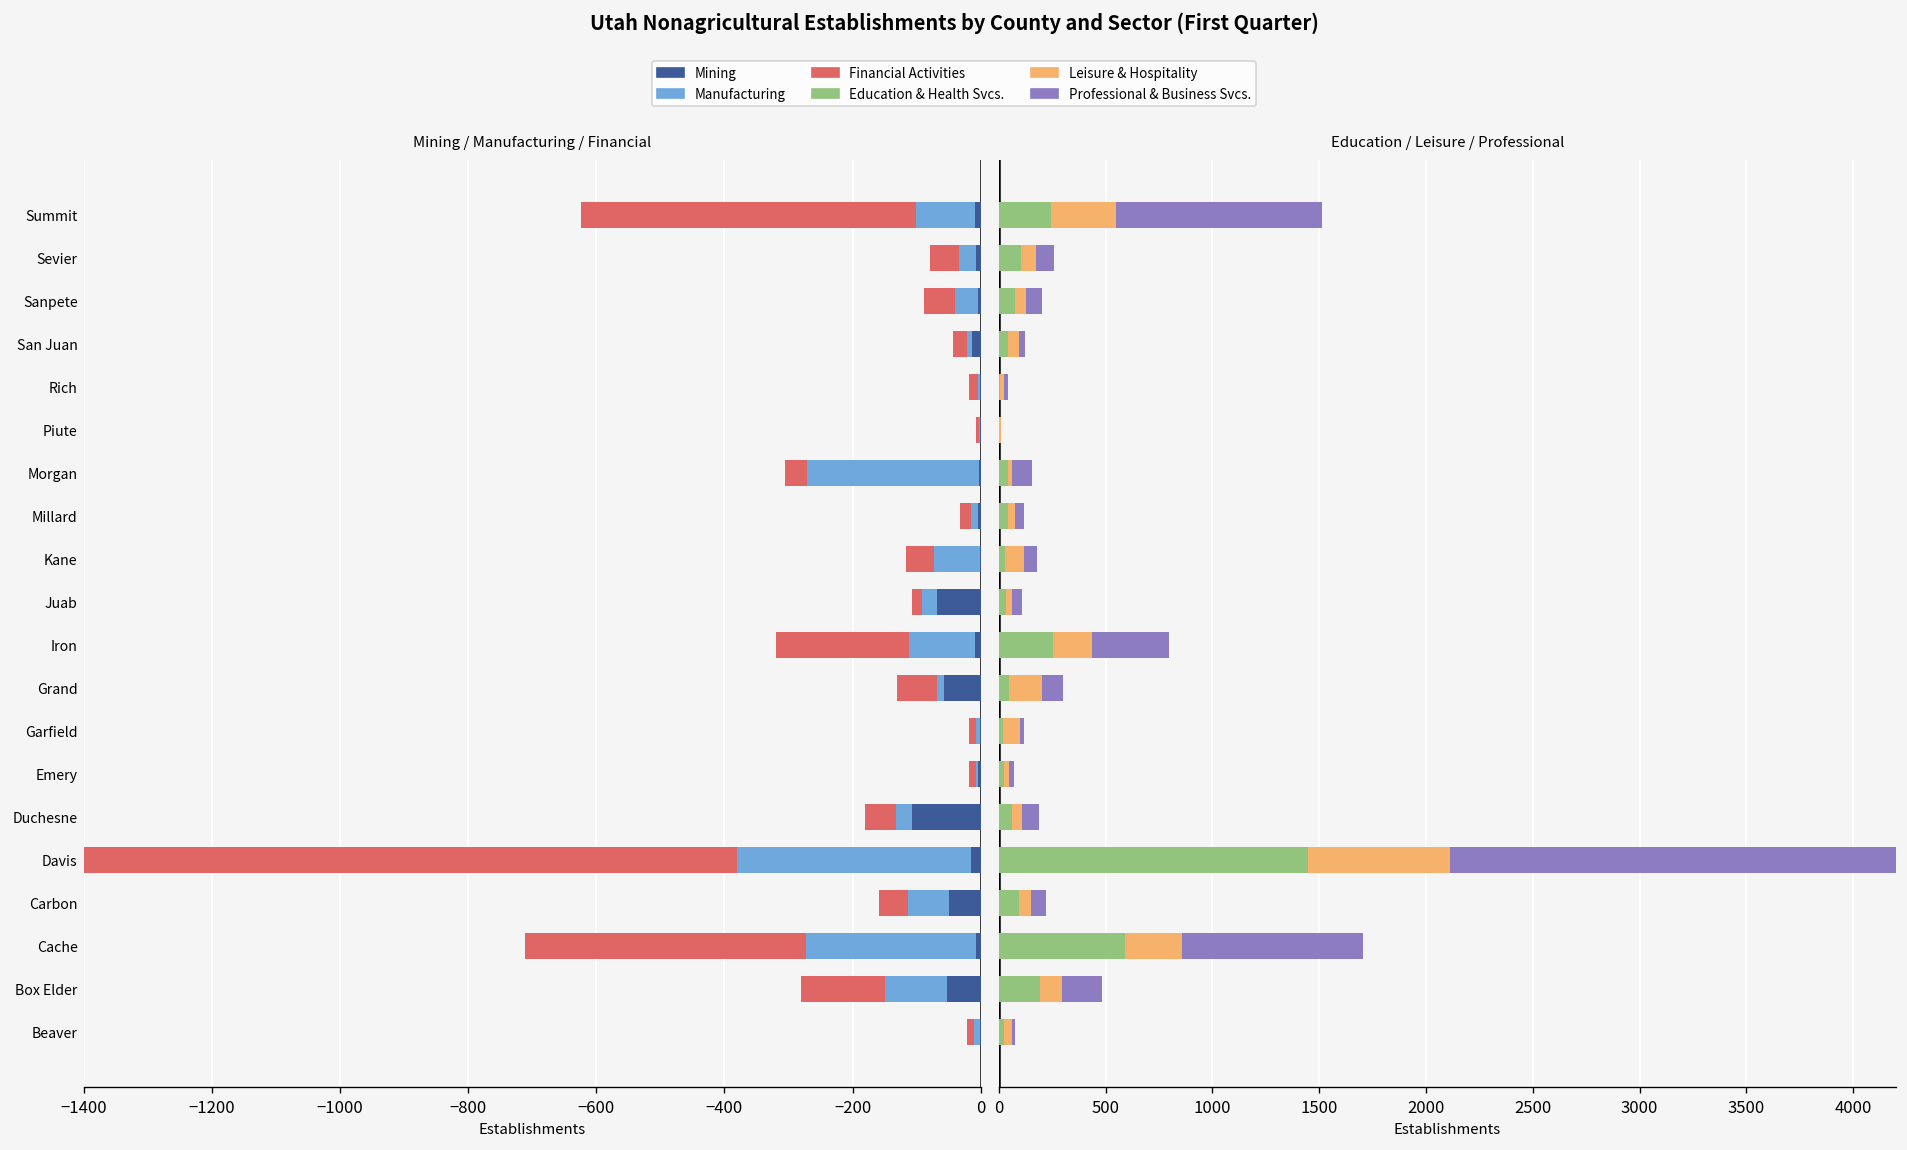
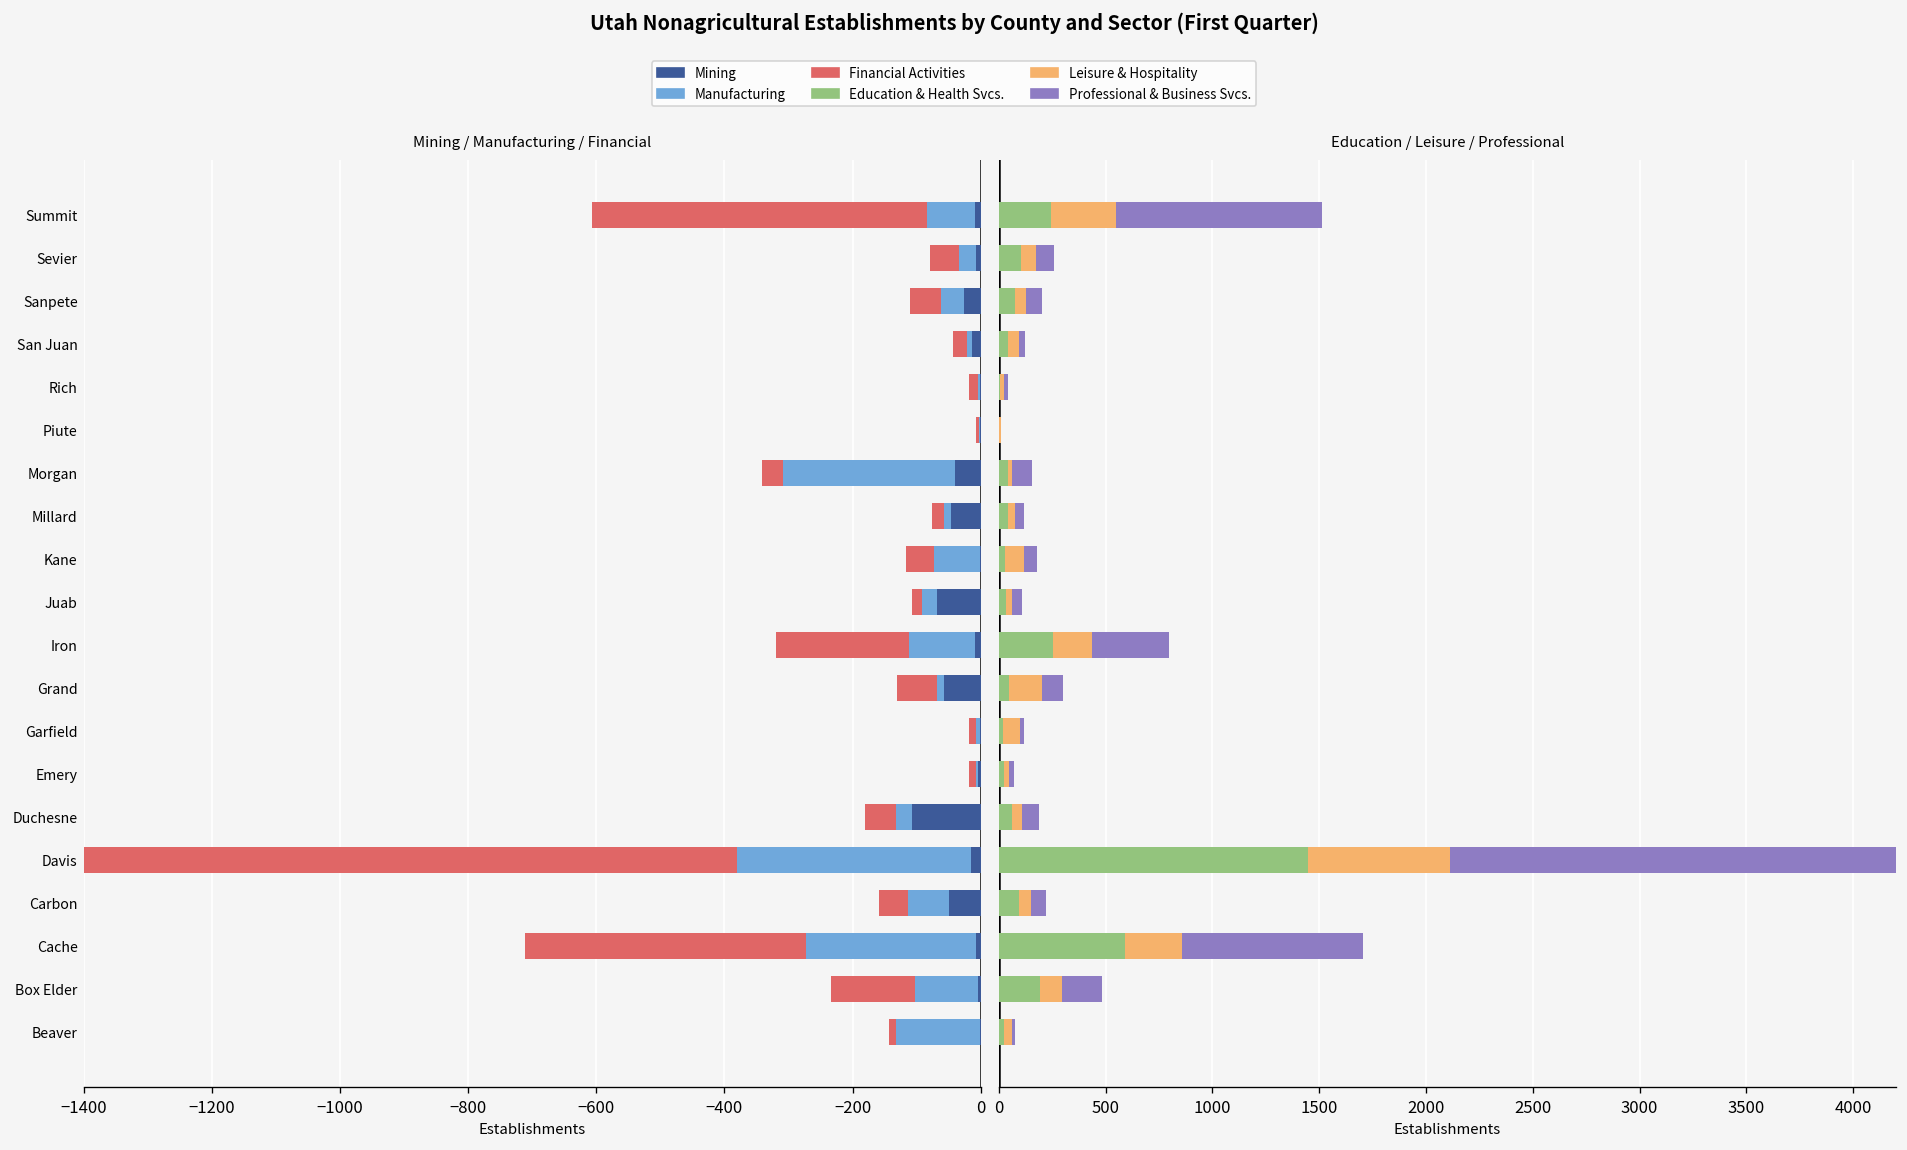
Mining / Manufacturing / Financial, Manufacturing, Summit: -90 -> -80
Mining / Manufacturing / Financial, Mining, Sanpete: -10 -> -30
Mining / Manufacturing / Financial, Mining, Morgan: 0 -> -40
Mining / Manufacturing / Financial, Mining, Millard: 0 -> -50
Mining / Manufacturing / Financial, Mining, Box Elder: -50 -> -10
Mining / Manufacturing / Financial, Manufacturing, Beaver: -10 -> -130
